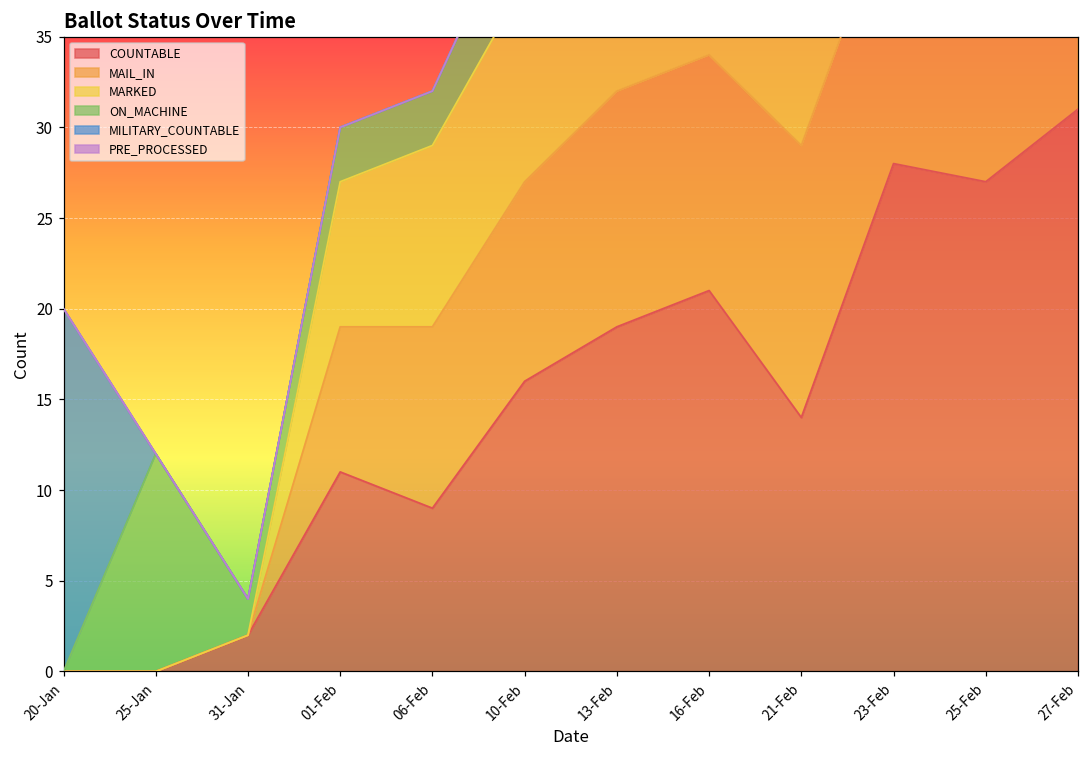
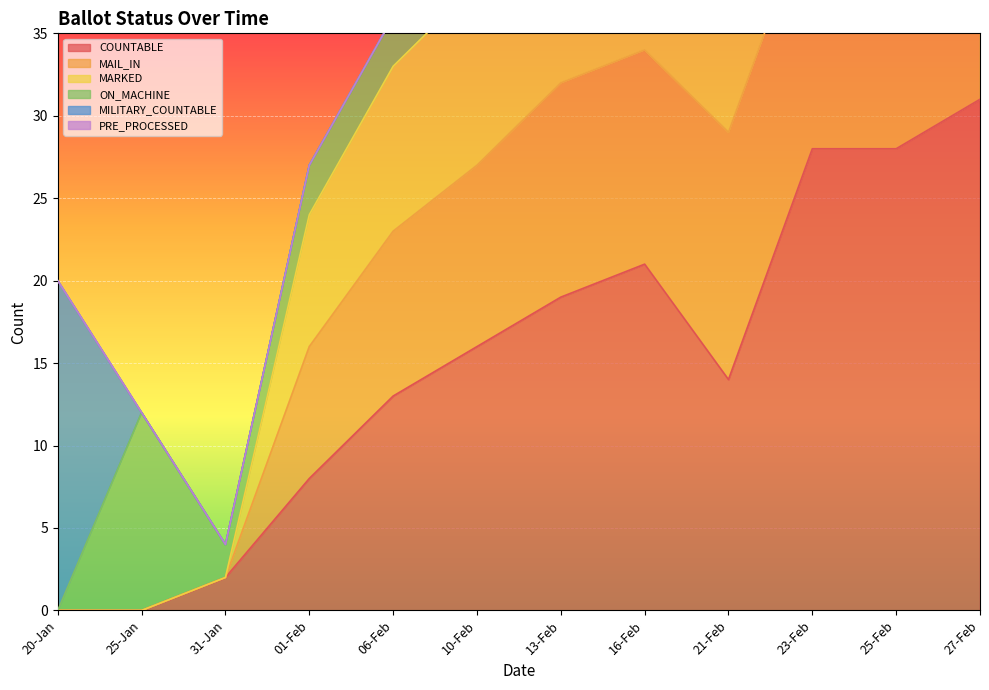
COUNTABLE, 01-Feb: 11 -> 8
COUNTABLE, 06-Feb: 9 -> 13
COUNTABLE, 25-Feb: 27 -> 28
